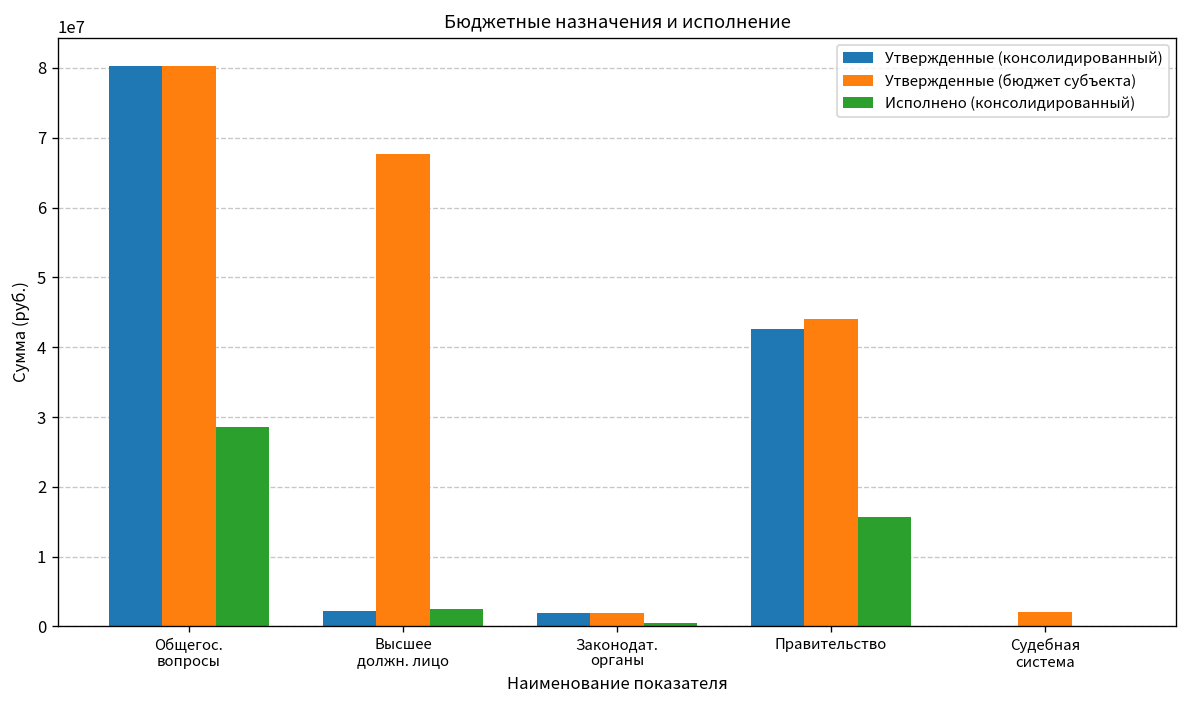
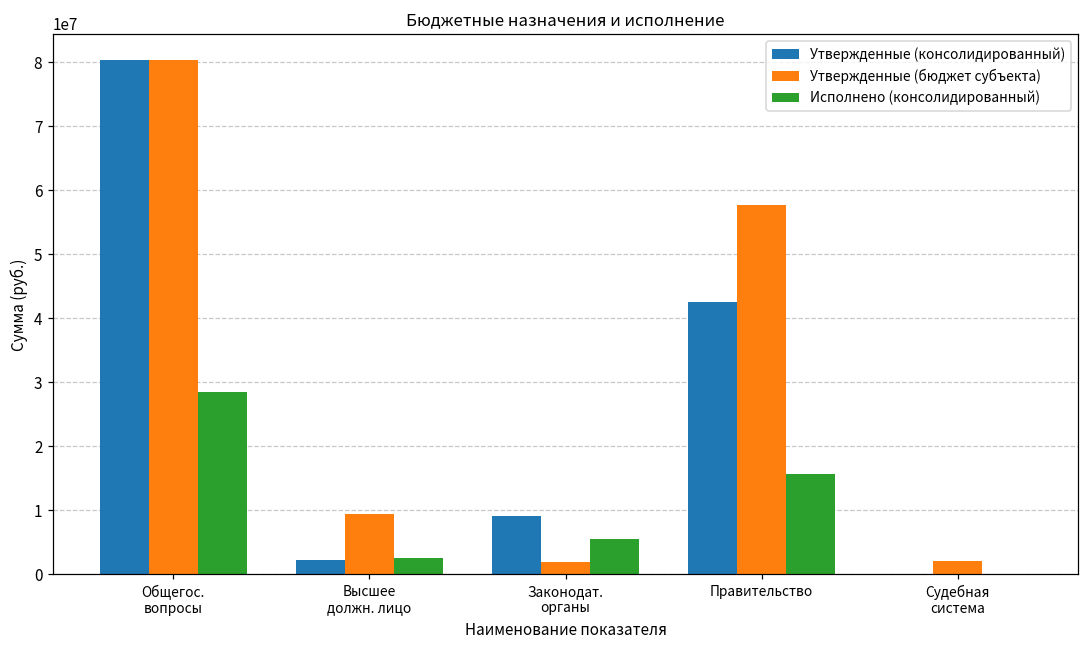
Утвержденные (бюджет субъекта), Высшее должн. лицо: 68000000 -> 9000000
Утвержденные (консолидированный), Законодат. органы: 2000000 -> 9000000
Исполнено (консолидированный), Законодат. органы: 1000000 -> 6000000
Утвержденные (бюджет субъекта), Правительство: 44000000 -> 58000000
